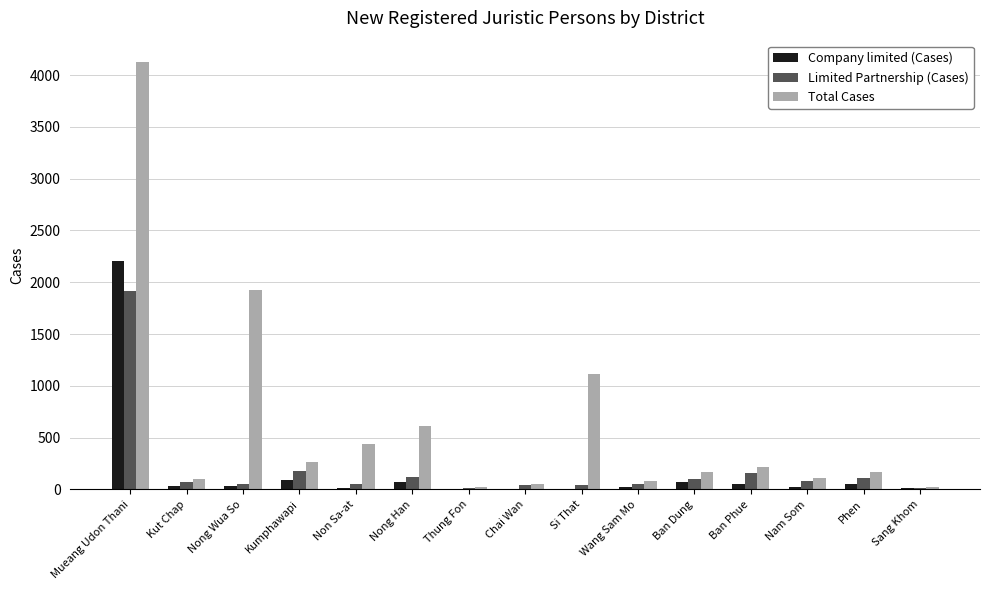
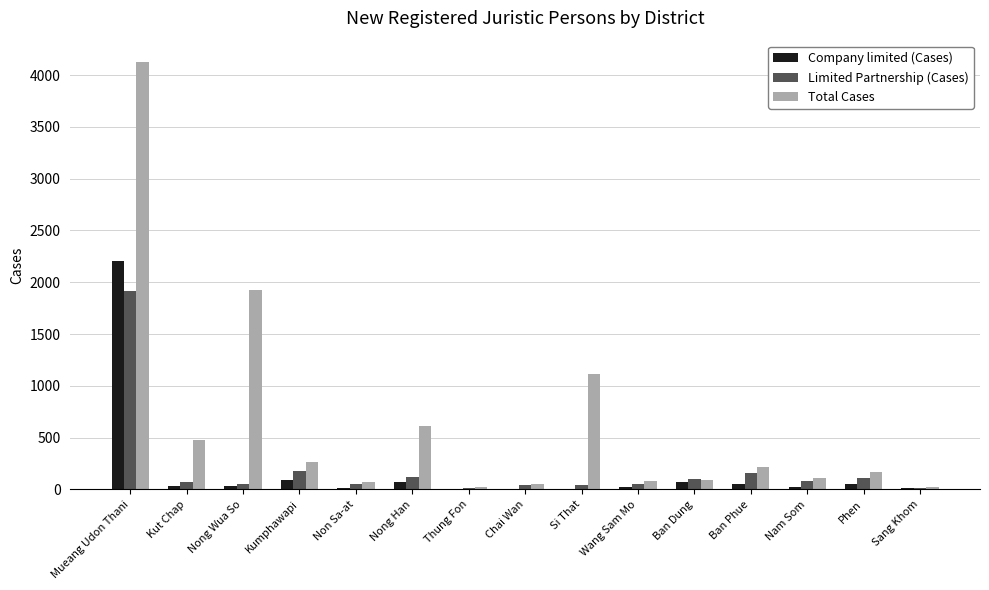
Total Cases, Kut Chap: 100 -> 480
Total Cases, Non Sa-at: 440 -> 70
Total Cases, Ban Dung: 170 -> 90
